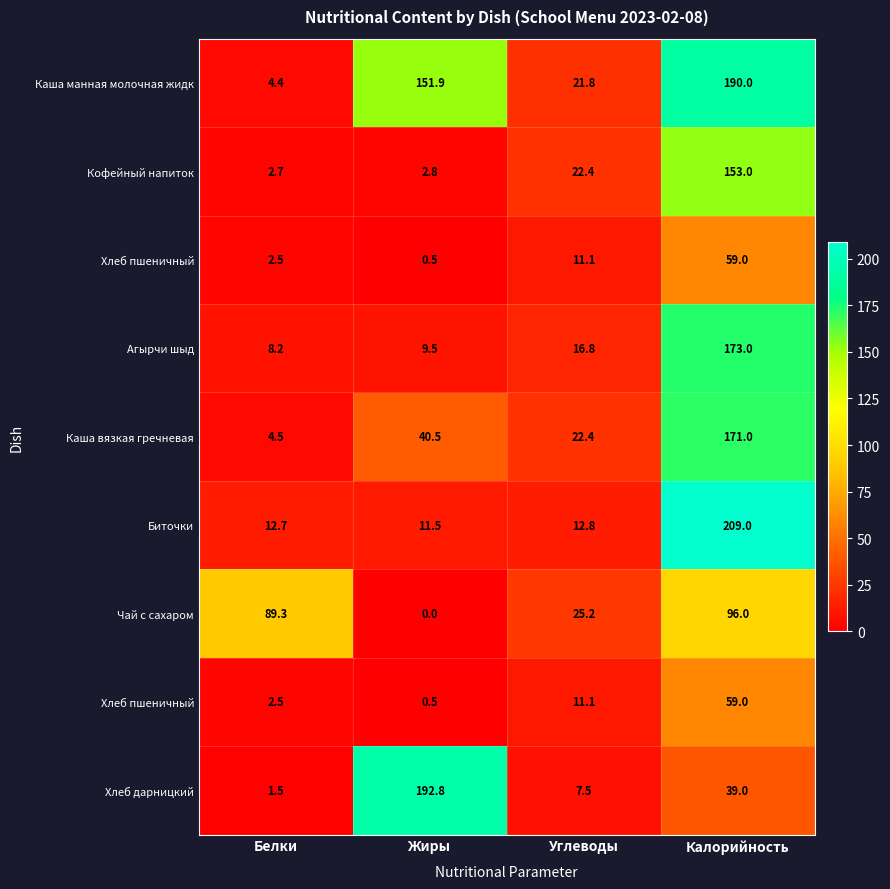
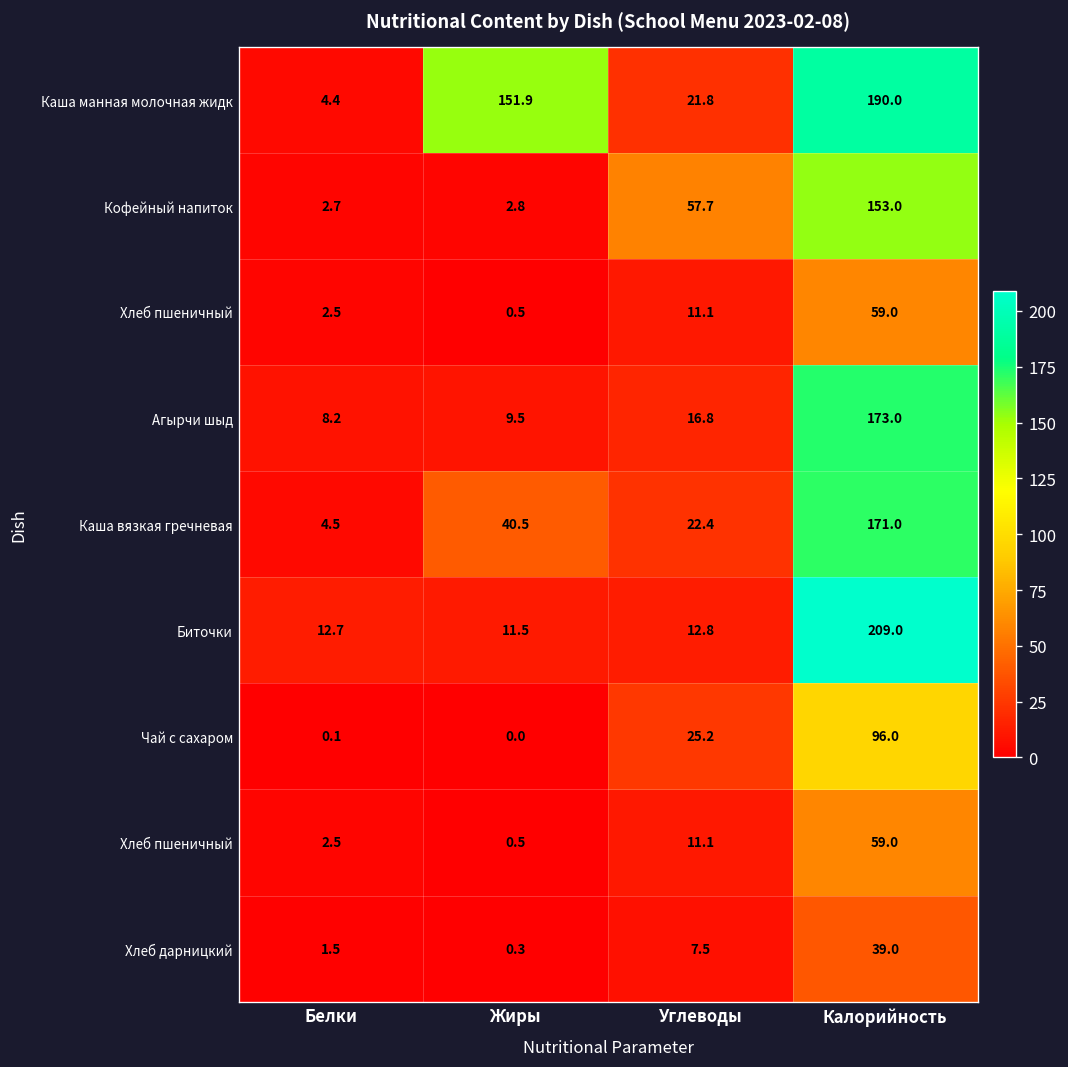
Кофейный напиток, Углеводы: 22.4 -> 57.7
Чай с сахаром, Белки: 89.3 -> 0.1
Хлеб дарницкий, Жиры: 192.8 -> 0.3
